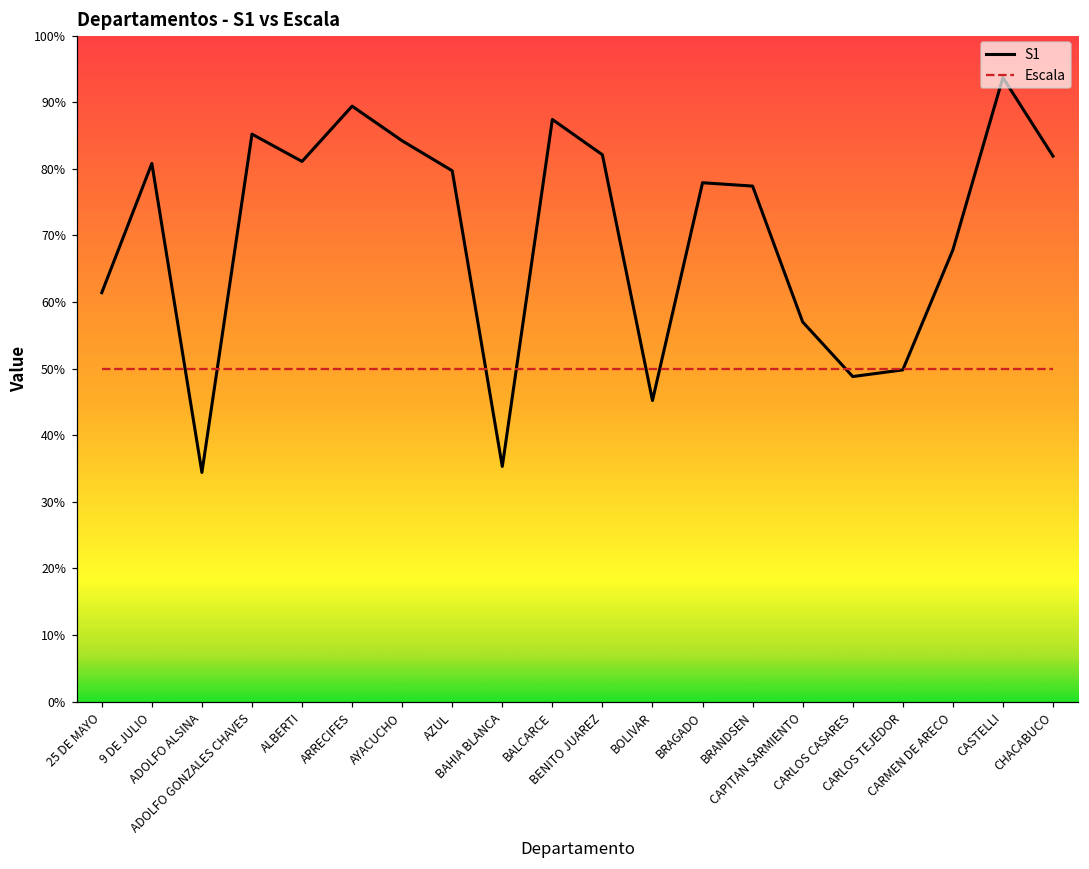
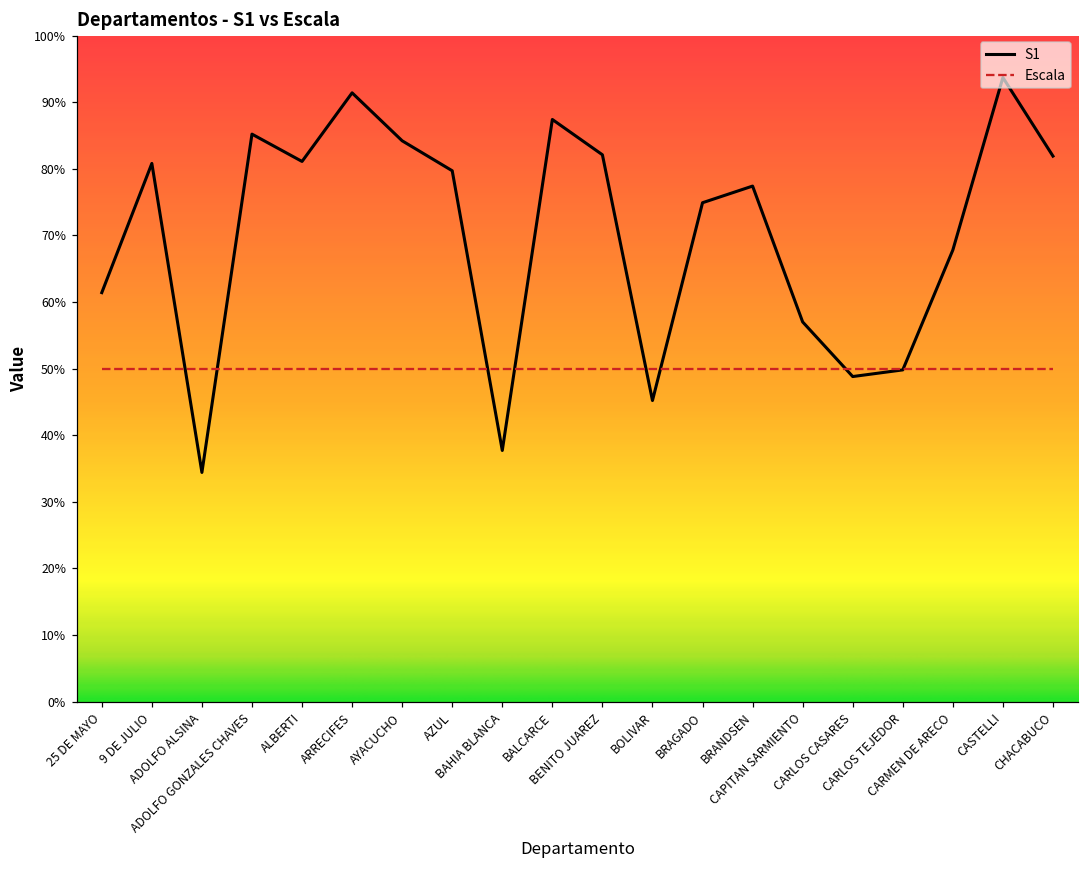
S1, ARRECIFES: 89% -> 91%
S1, BAHIA BLANCA: 35% -> 38%
S1, BRAGADO: 78% -> 75%
